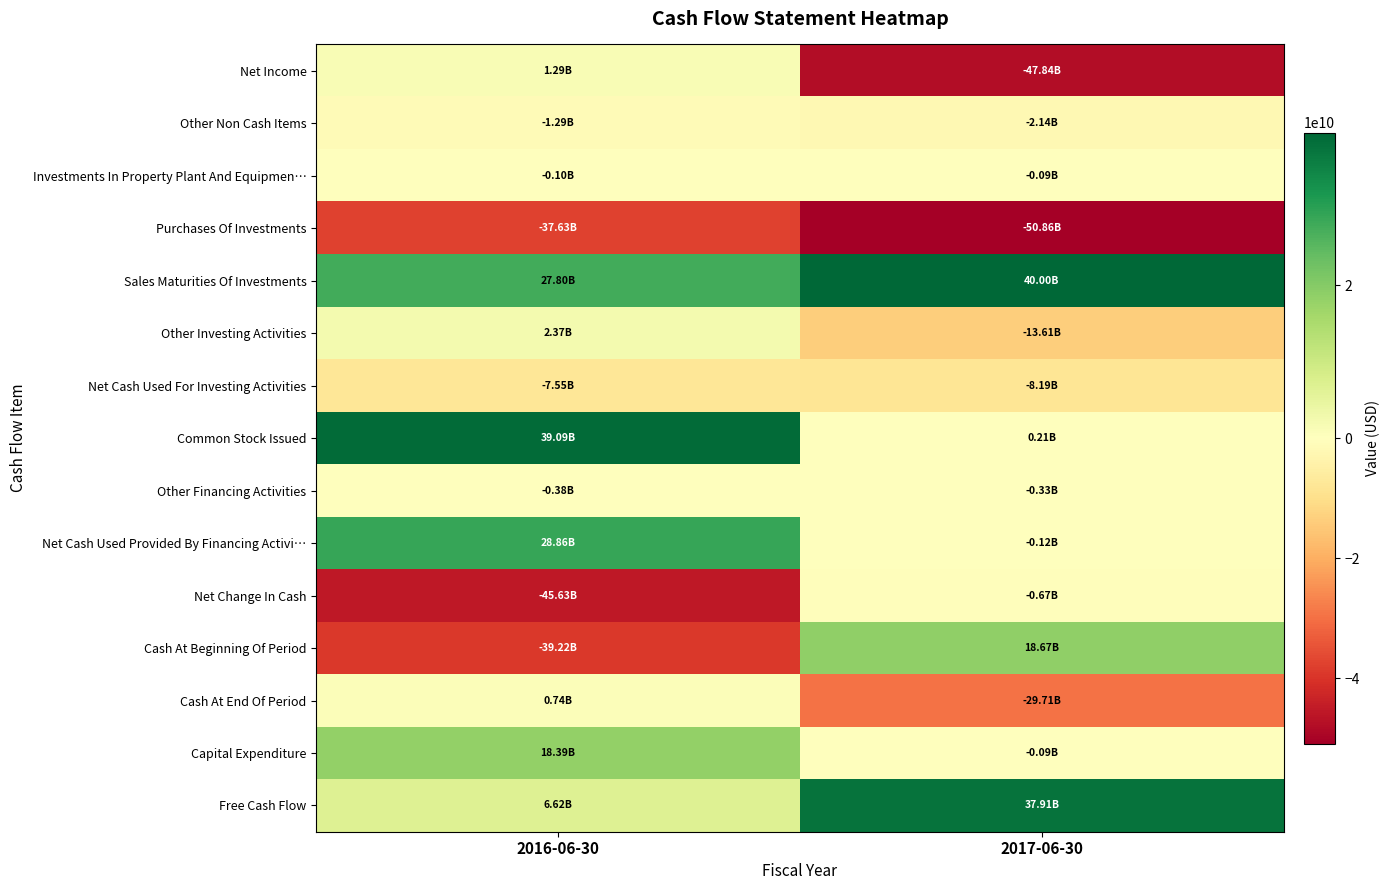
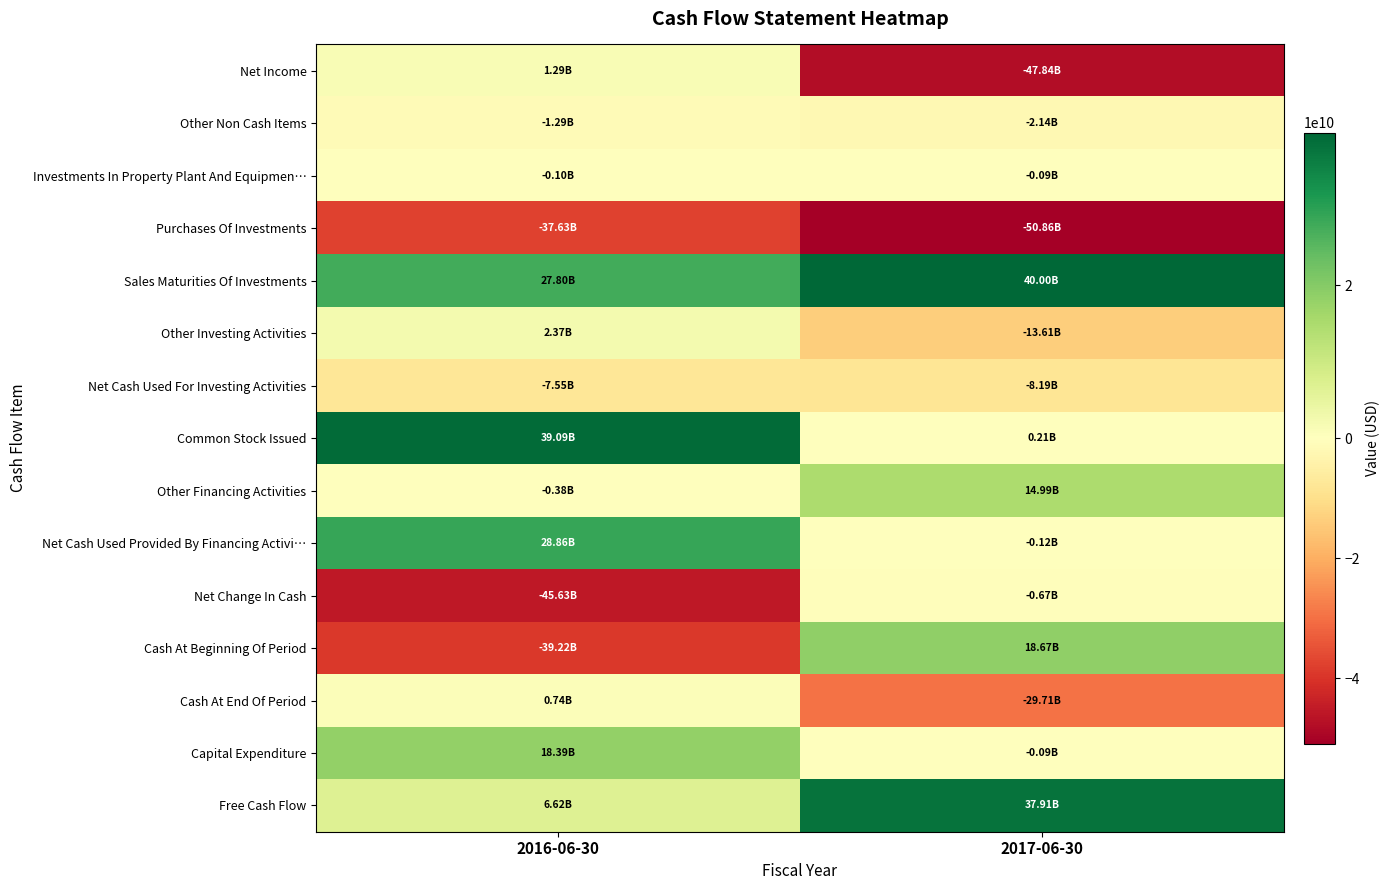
Other Financing Activities, 2017-06-30: -0.33B -> 14.99B
